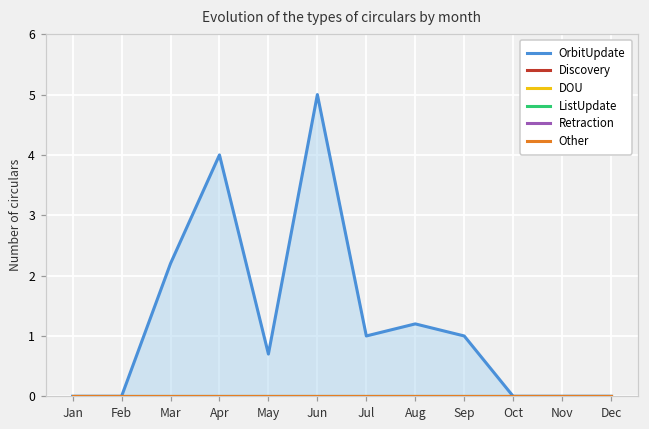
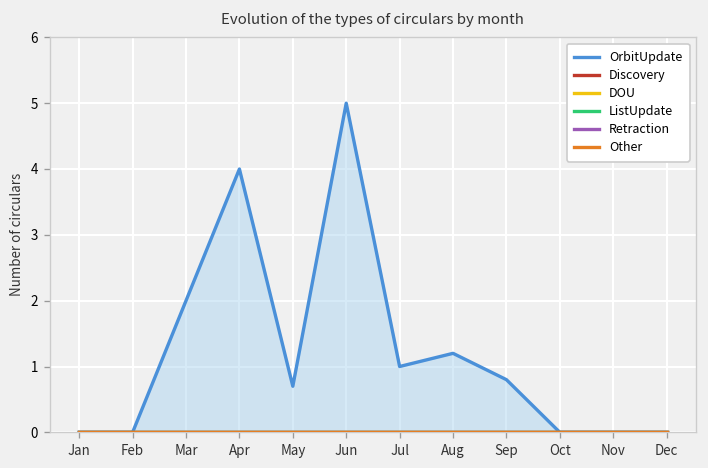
OrbitUpdate, Mar: 2.2 -> 2.0
OrbitUpdate, Sep: 1.0 -> 0.8
